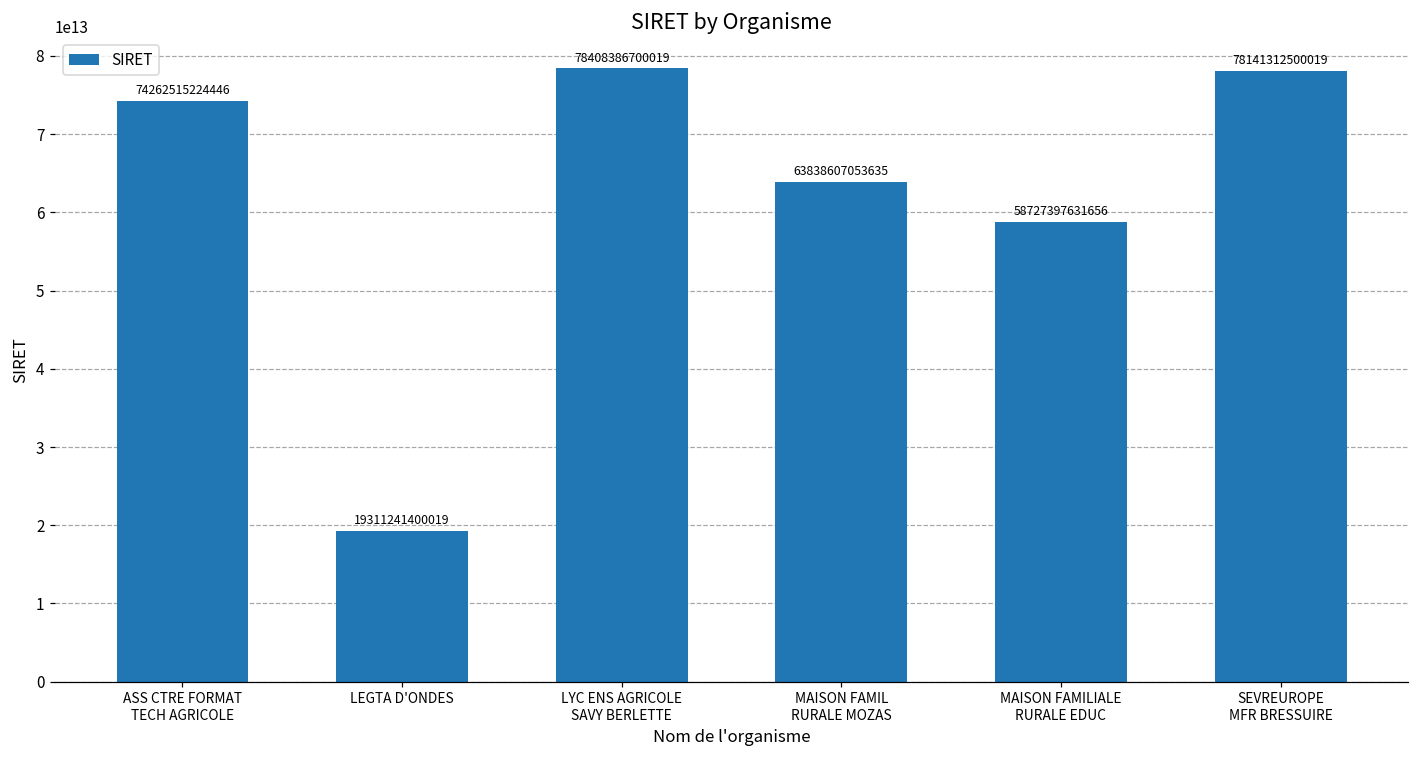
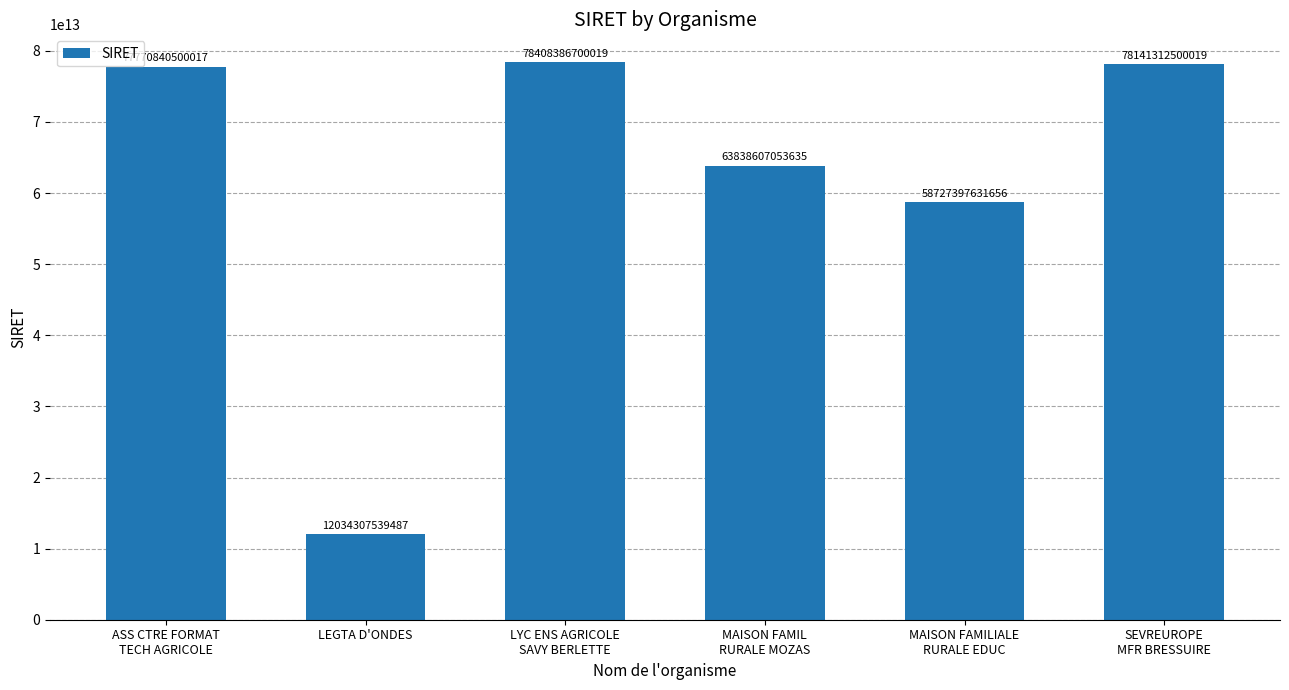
ASS CTRE FORMAT TECH AGRICOLE: 74262515224446 -> 77770840500017
LEGTA D'ONDES: 19311241400019 -> 12034307539487
